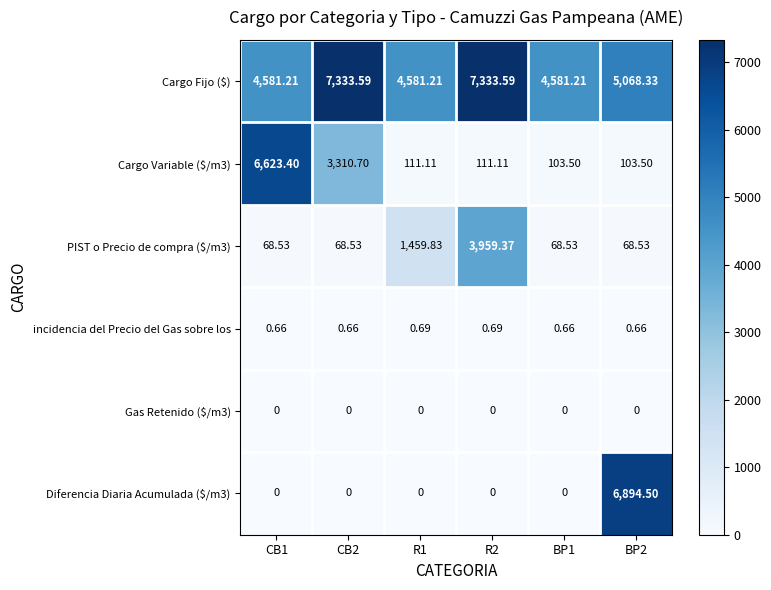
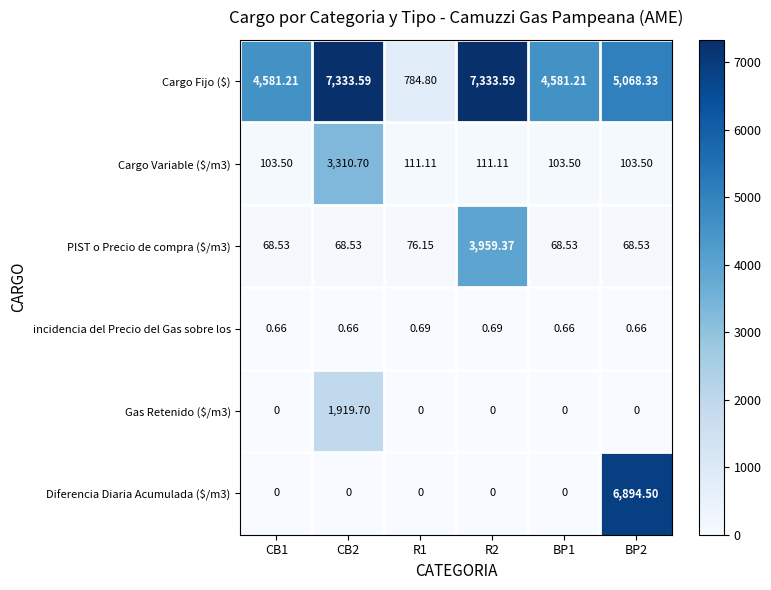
Cargo Fijo ($), R1: 4,581.21 -> 784.80
Cargo Variable ($/m3), CB1: 6,623.40 -> 103.50
PIST o Precio de compra ($/m3), R1: 1,459.83 -> 76.15
Gas Retenido ($/m3), CB2: 0 -> 1,919.70
